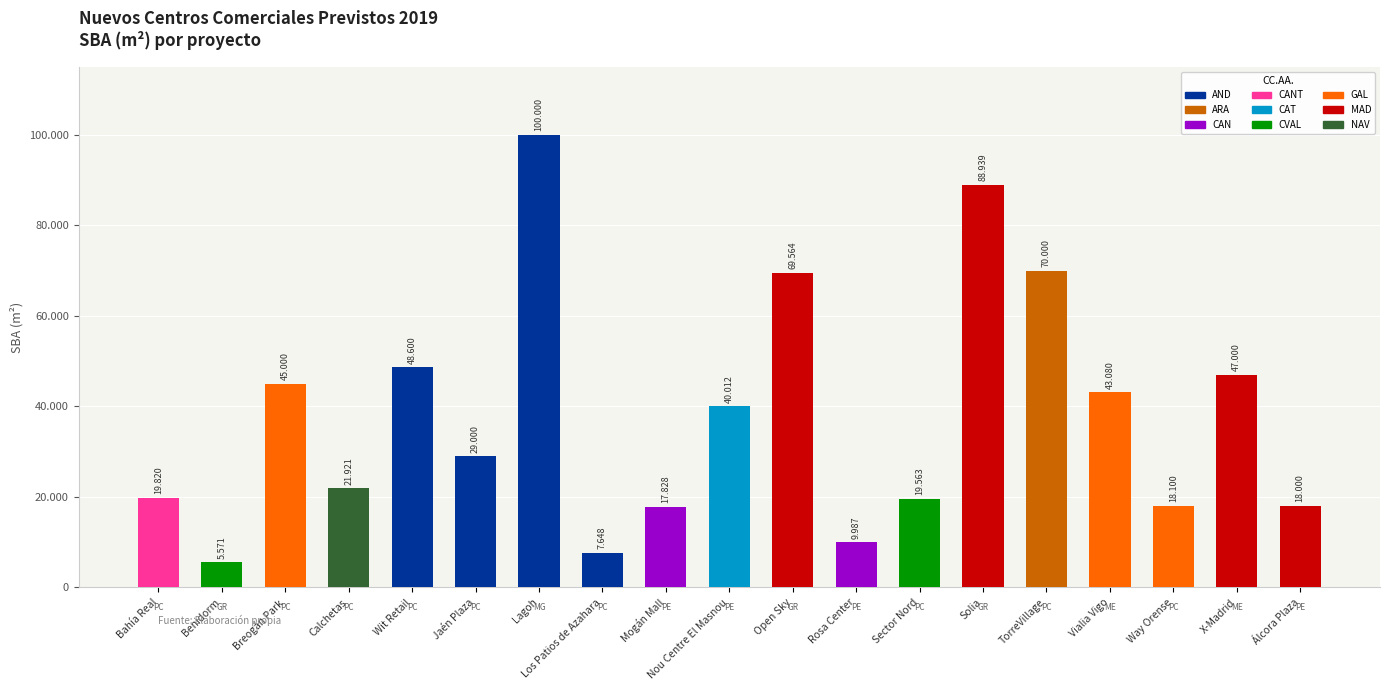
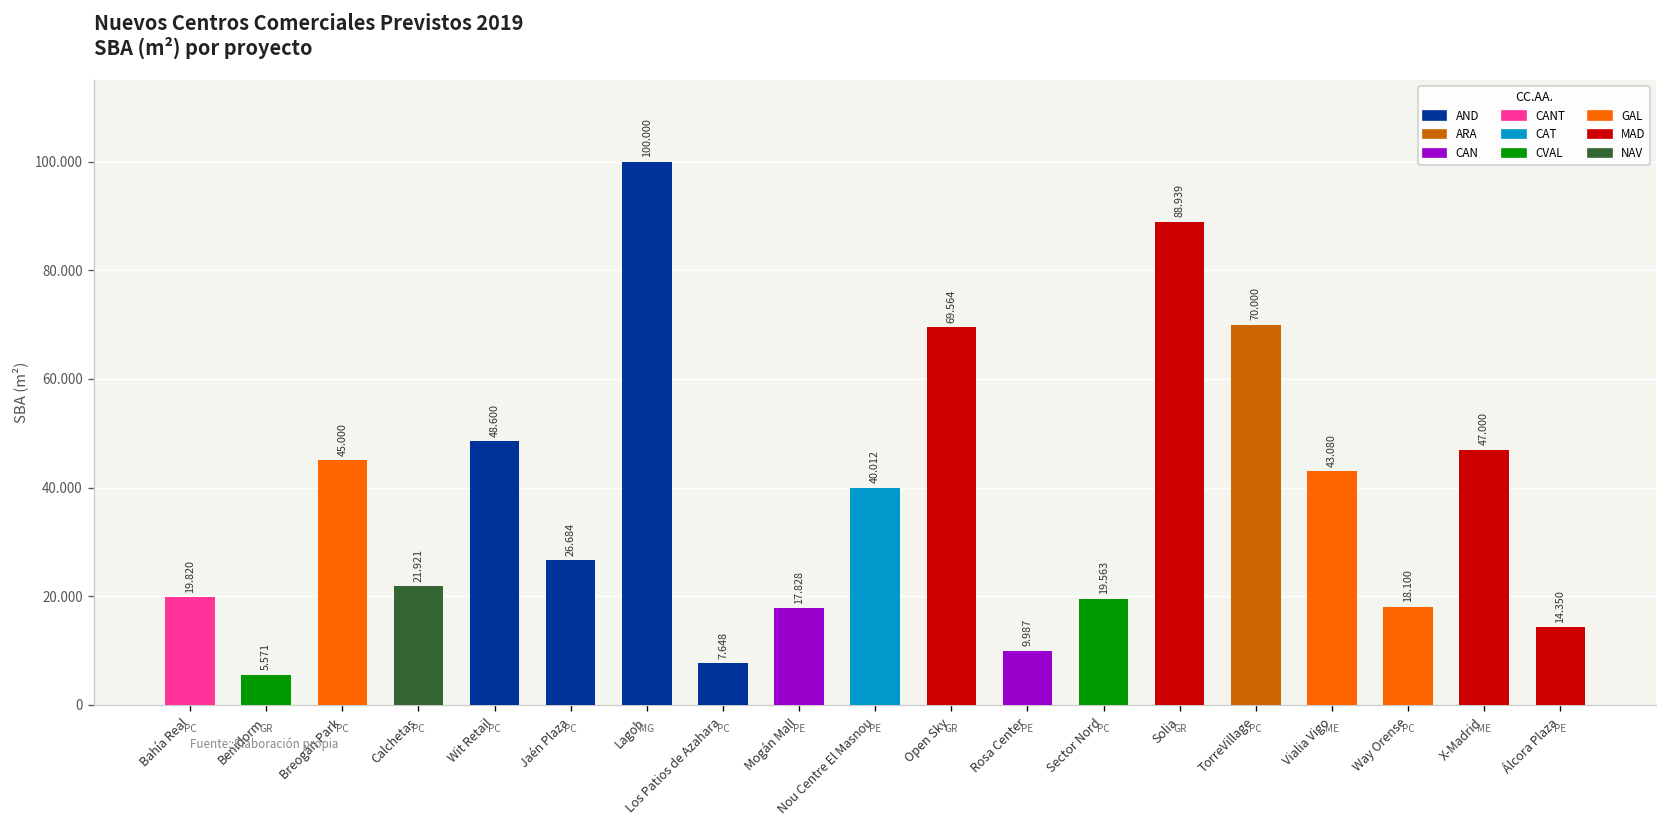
Jaén Plaza: 29.000 -> 26.684
Álcora Plaza: 18.000 -> 14.350
